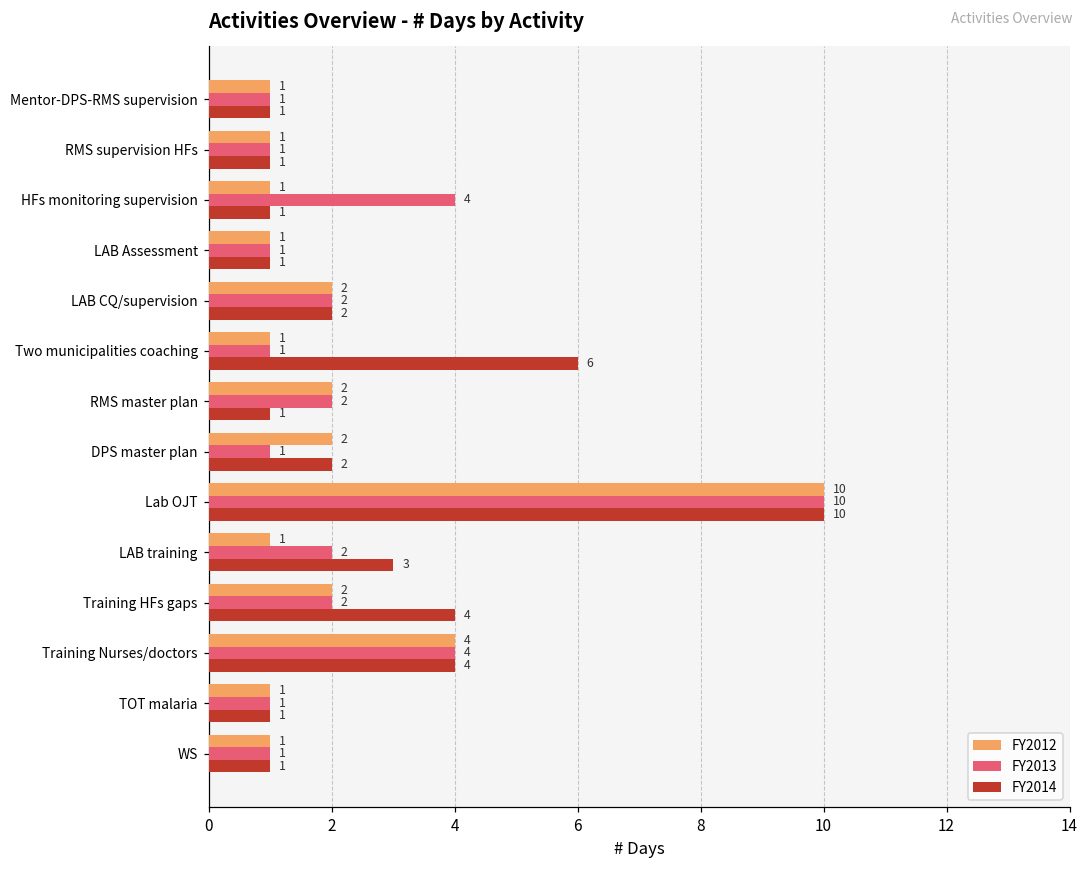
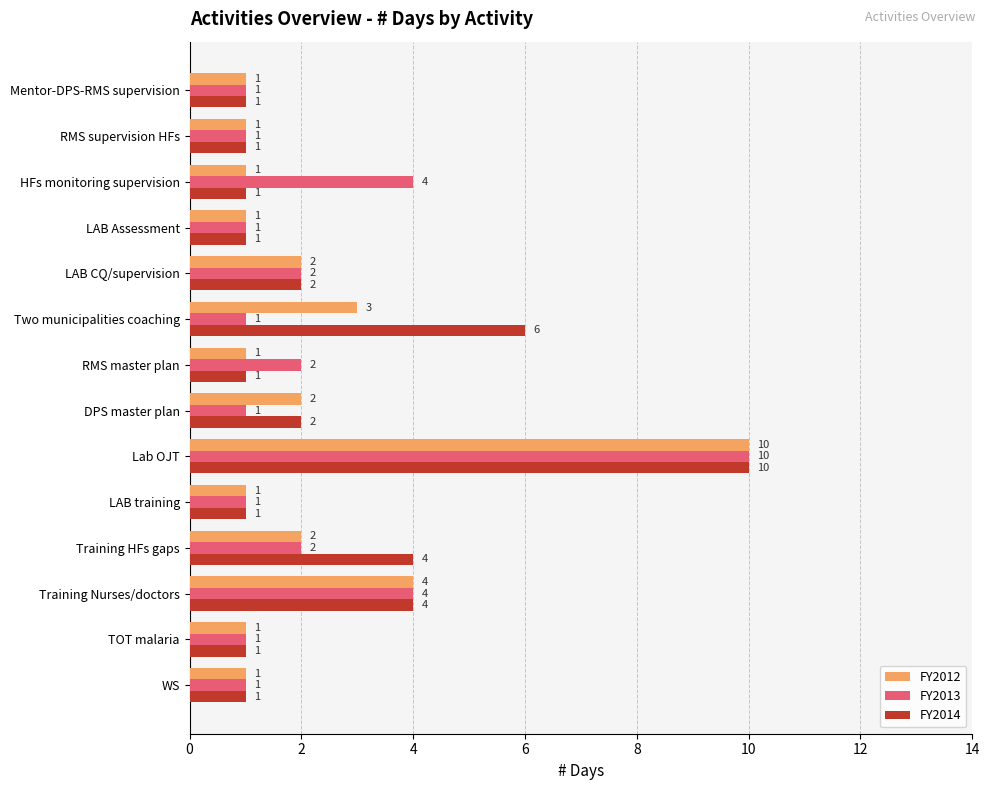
FY2012, Two municipalities coaching: 1 -> 3
FY2012, RMS master plan: 2 -> 1
FY2013, LAB training: 2 -> 1
FY2014, LAB training: 3 -> 1
